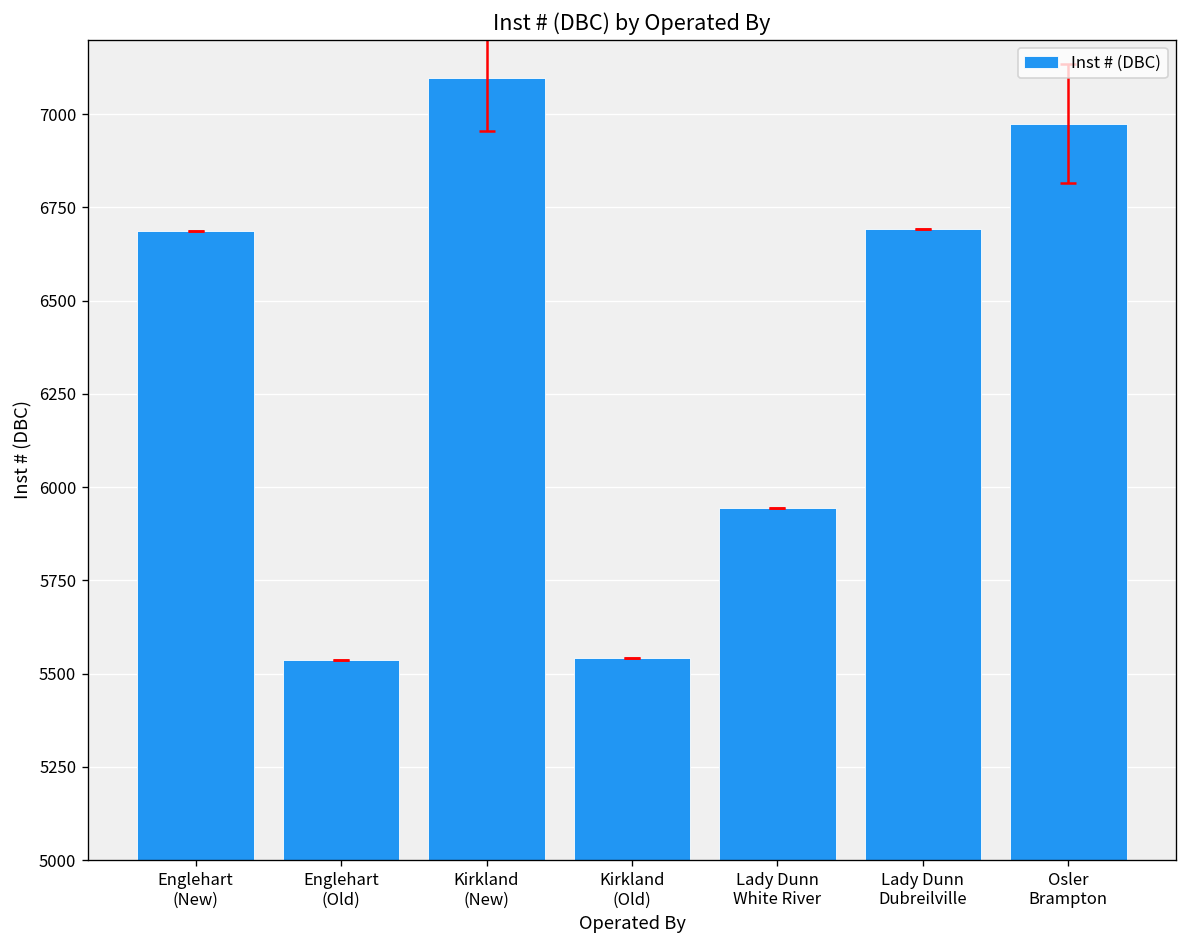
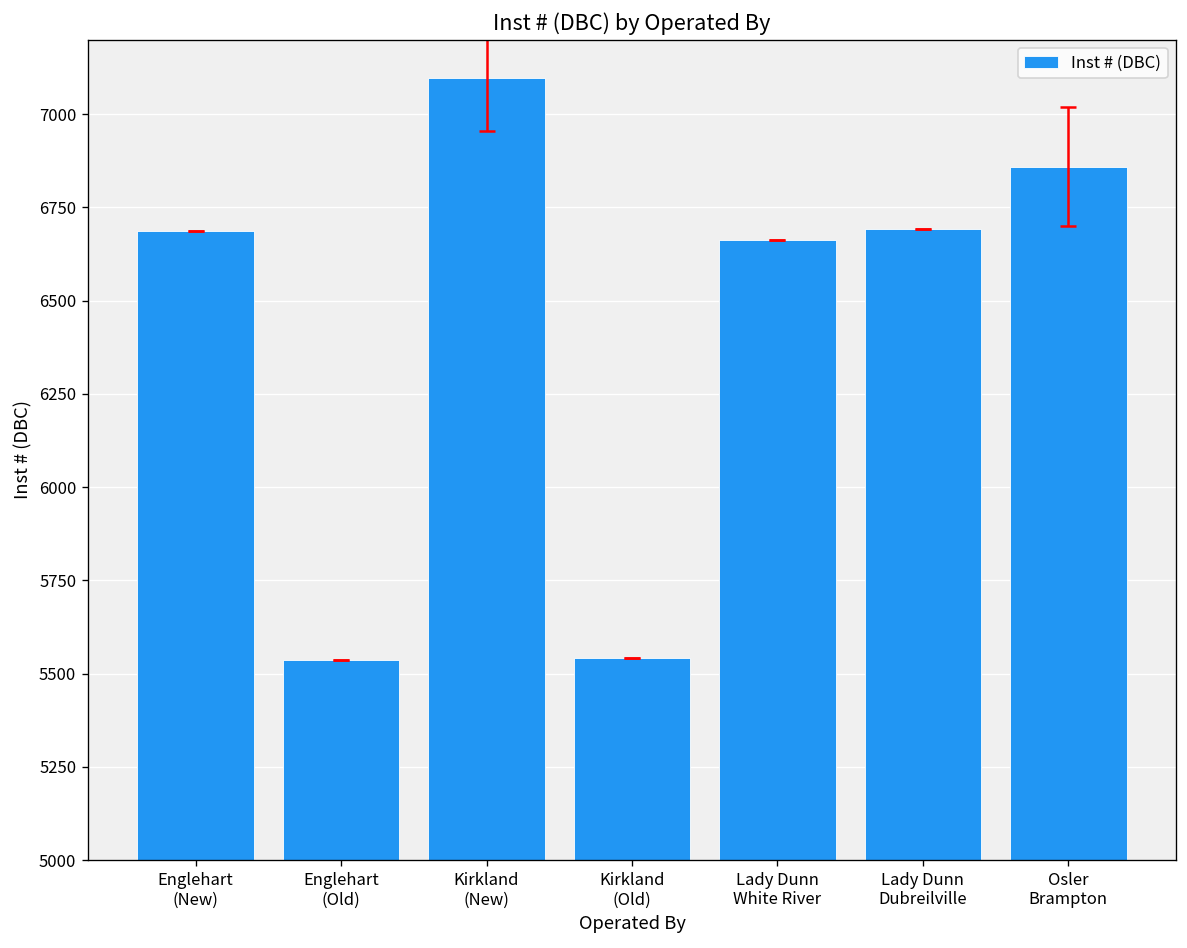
Inst # (DBC), Lady Dunn White River: 5950 -> 6660
Inst # (DBC), Osler Brampton: 6980 -> 6860
